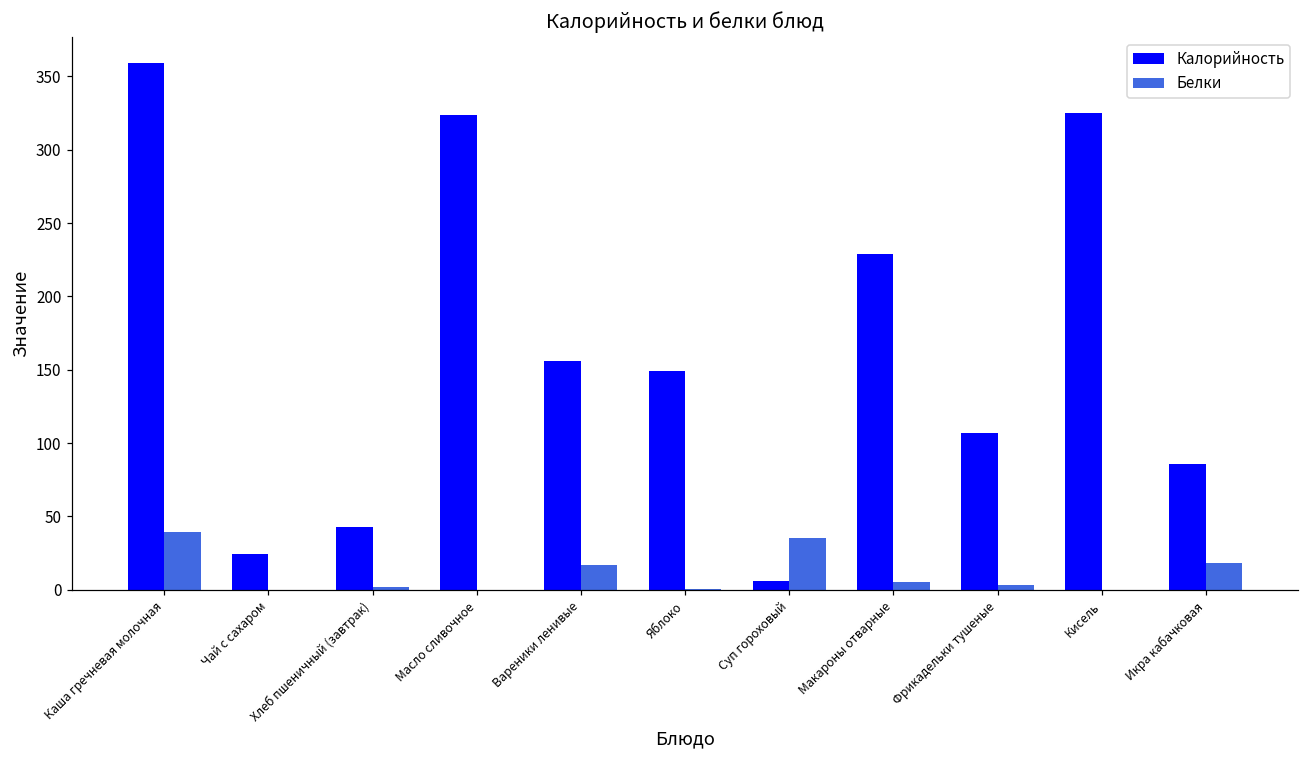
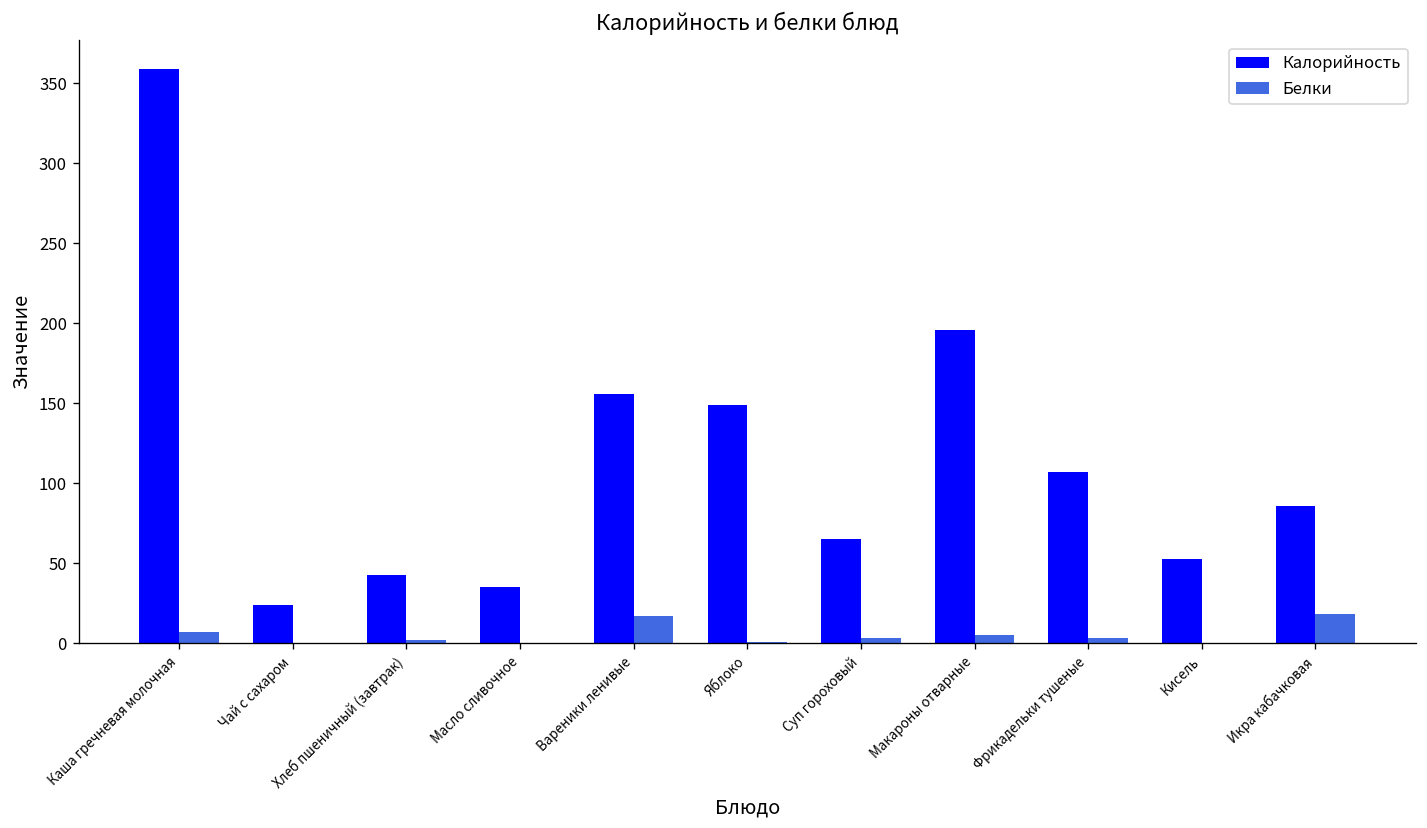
Белки, Каша гречневая молочная: 39 -> 7
Калорийность, Масло сливочное: 324 -> 35
Калорийность, Суп гороховый: 6 -> 65
Белки, Суп гороховый: 35 -> 3
Калорийность, Макароны отварные: 229 -> 196
Калорийность, Кисель: 325 -> 53
